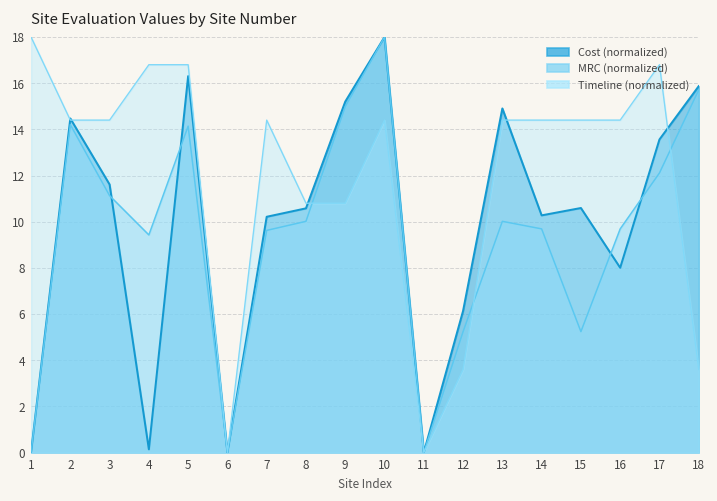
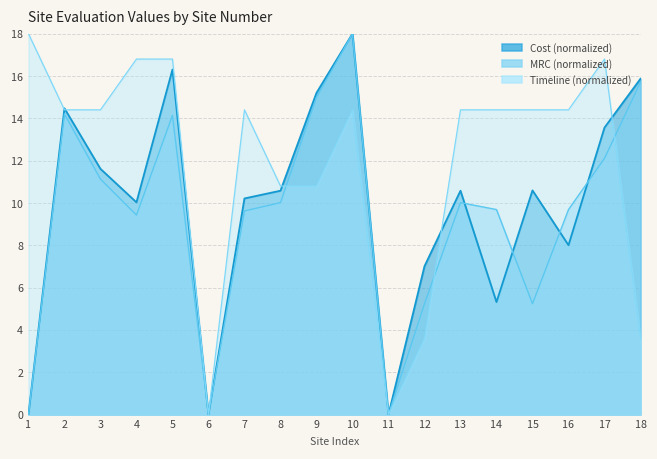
Cost (normalized), 4: 0.1 -> 10.0
Cost (normalized), 12: 6.1 -> 7.0
Cost (normalized), 13: 14.9 -> 10.6
Cost (normalized), 14: 10.3 -> 5.3
